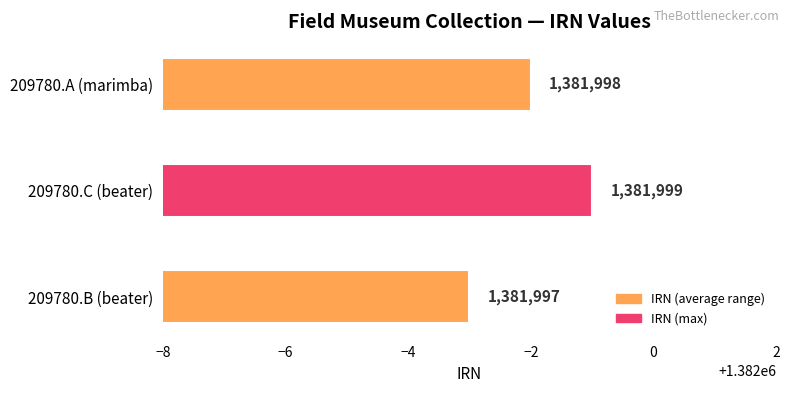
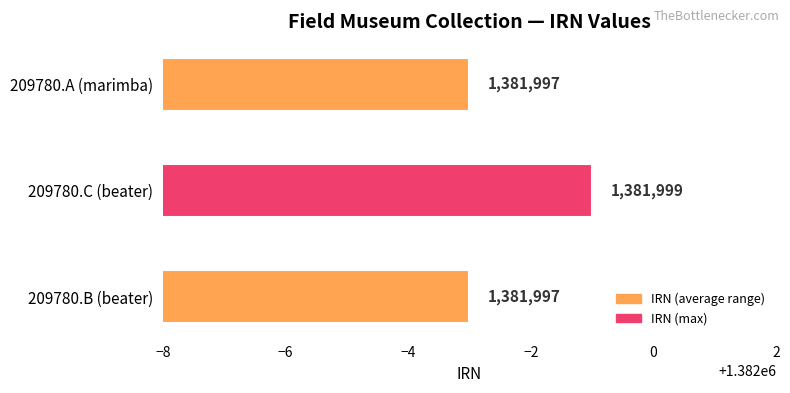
209780.A (marimba): 1,381,998 -> 1,381,997
